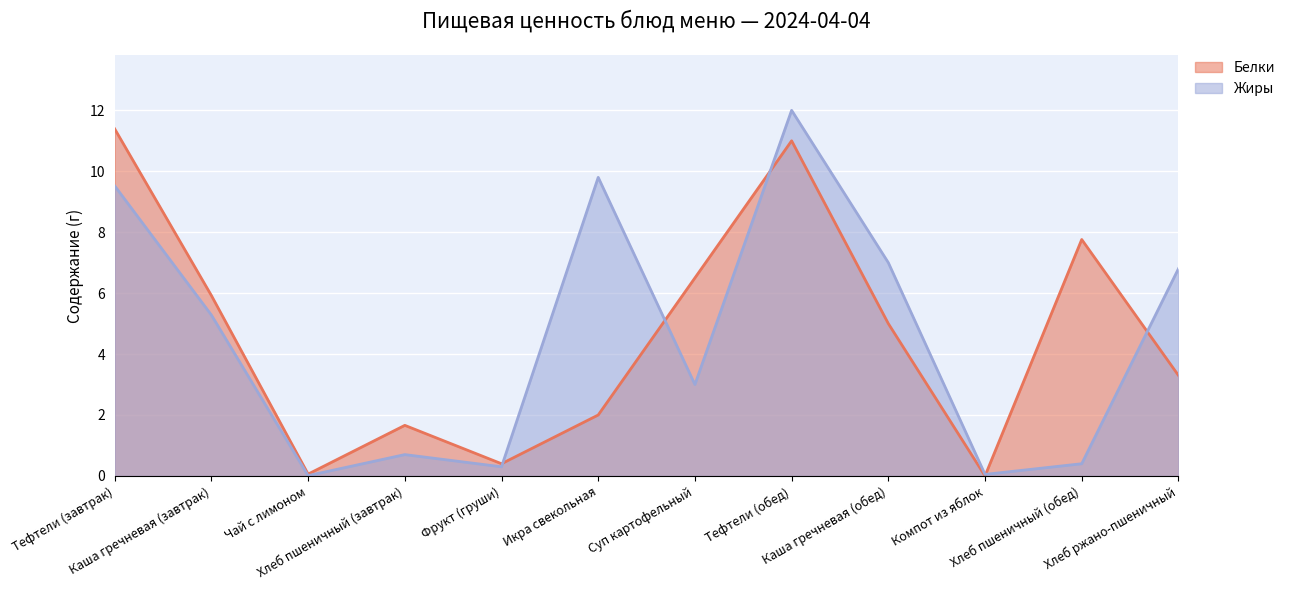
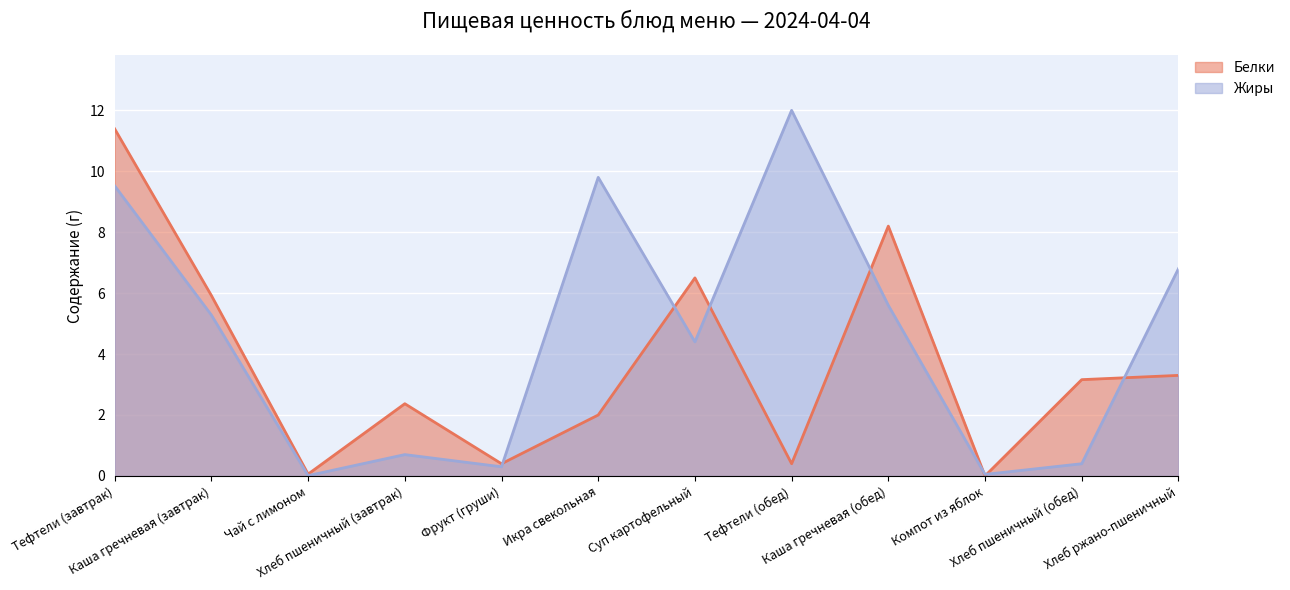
Белки, Хлеб пшеничный (завтрак): 1.7 -> 2.4
Жиры, Суп картофельный: 3.0 -> 4.4
Белки, Тефтели (обед): 11.0 -> 0.4
Белки, Каша гречневая (обед): 5.0 -> 8.2
Жиры, Каша гречневая (обед): 7.0 -> 5.6
Белки, Хлеб пшеничный (обед): 7.8 -> 3.2
